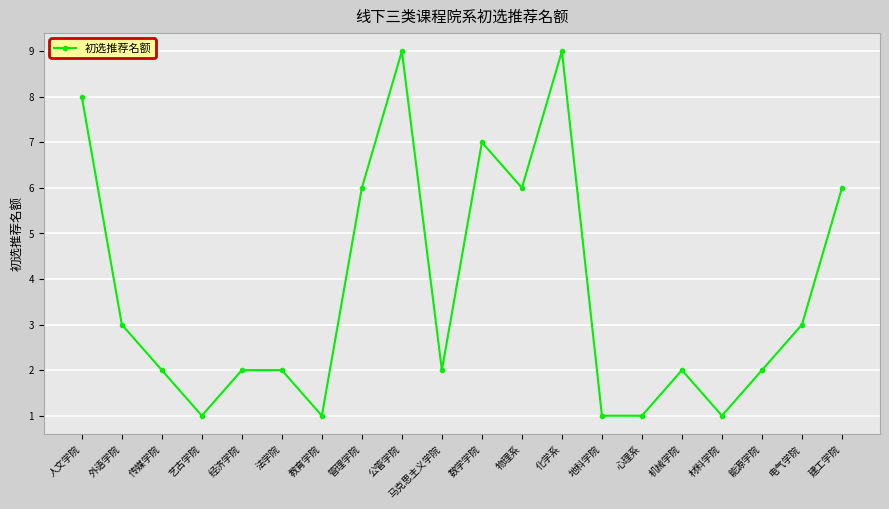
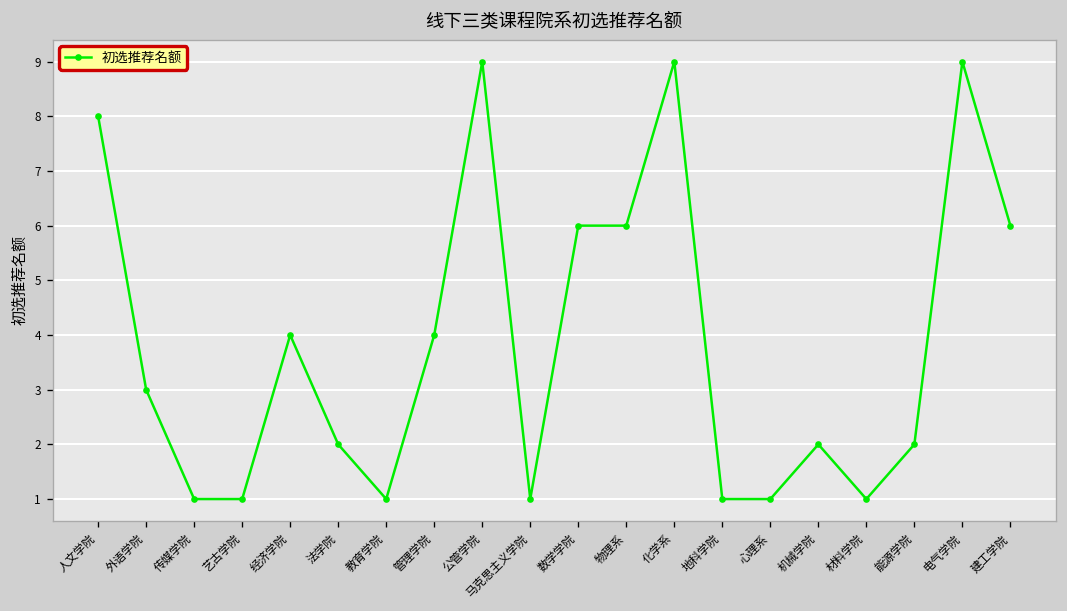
传媒学院: 2 -> 1
经济学院: 2 -> 4
管理学院: 6 -> 4
马克思主义学院: 2 -> 1
数学学院: 7 -> 6
电气学院: 3 -> 9
